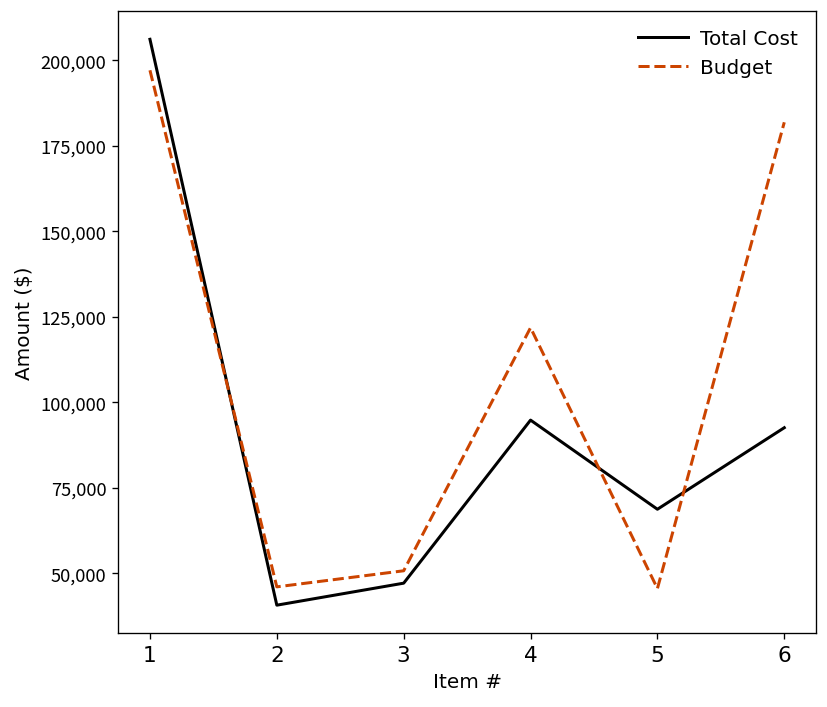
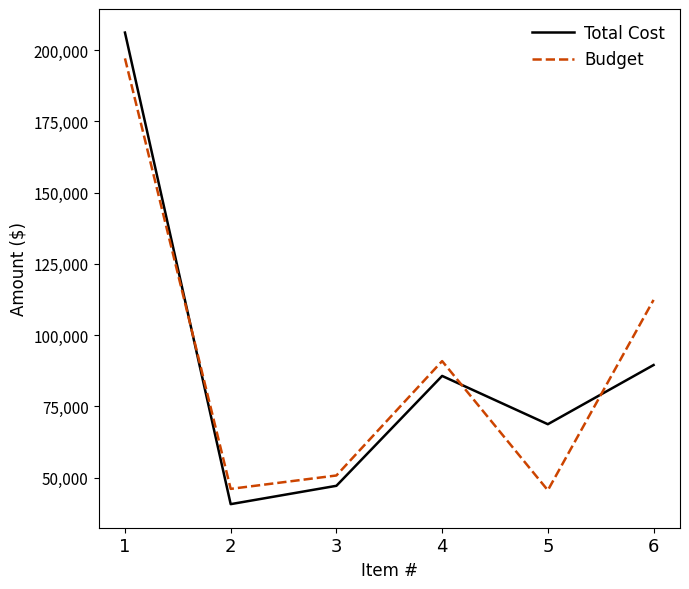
Total Cost, 4: 95,000 -> 86,000
Budget, 4: 122,000 -> 91,000
Total Cost, 6: 93,000 -> 90,000
Budget, 6: 182,000 -> 112,000
